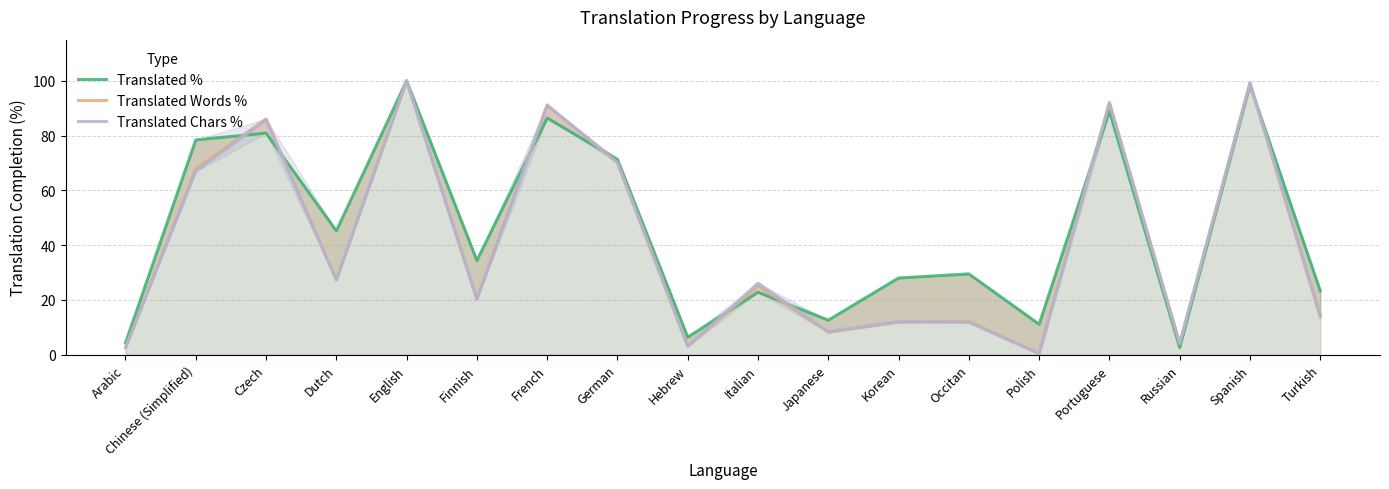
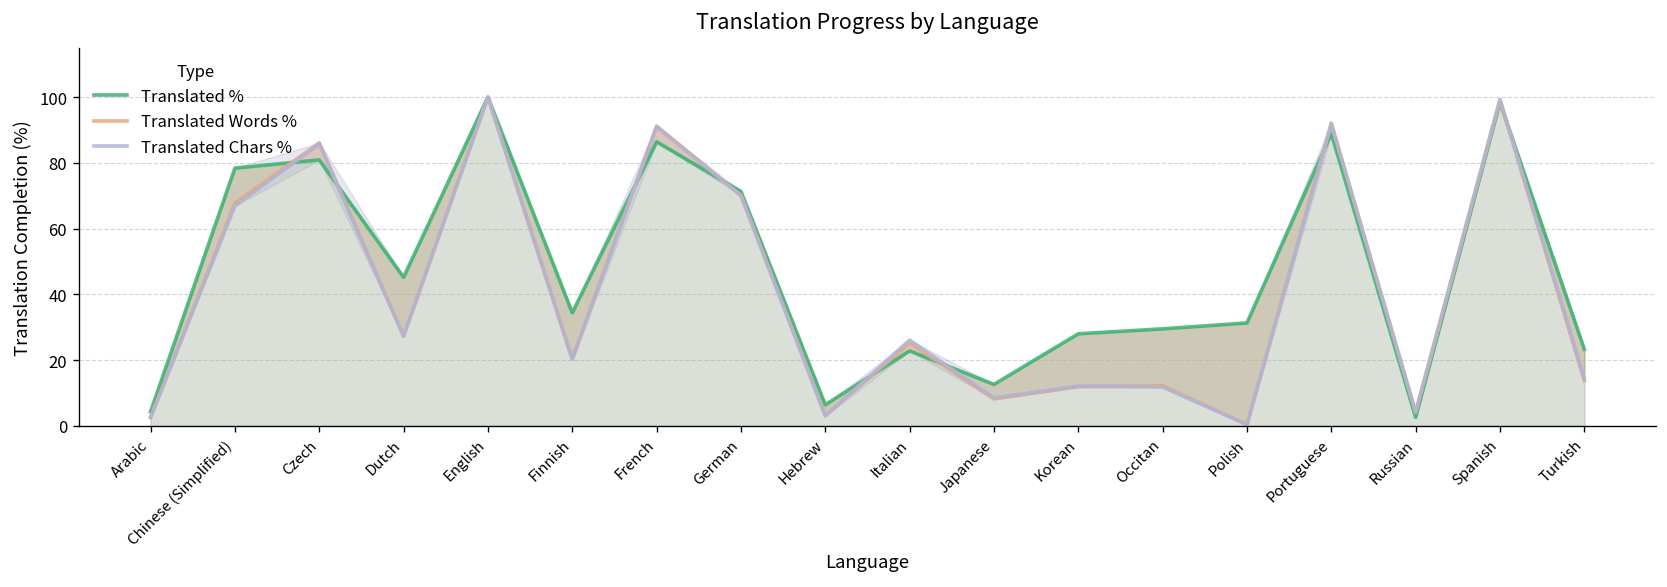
Translated %, Polish: 11 -> 31
